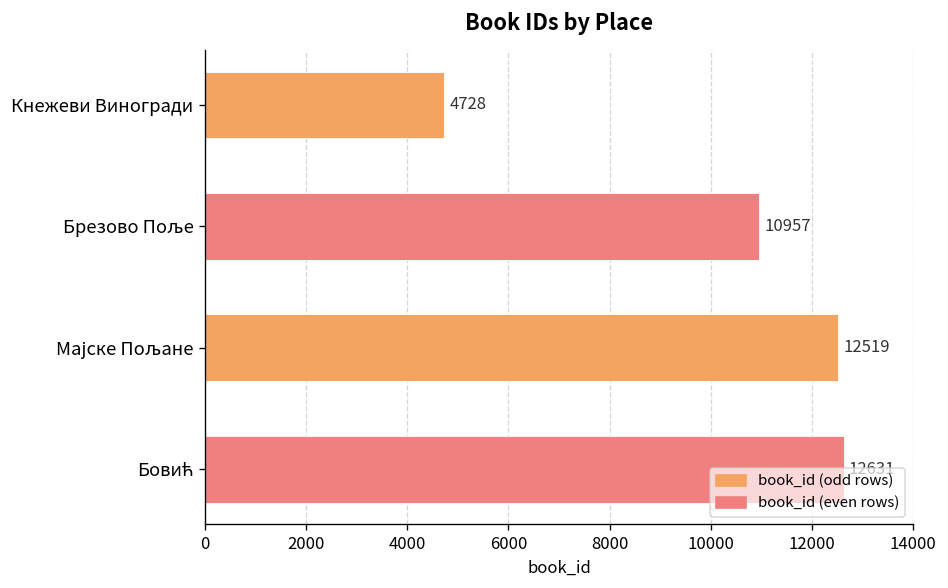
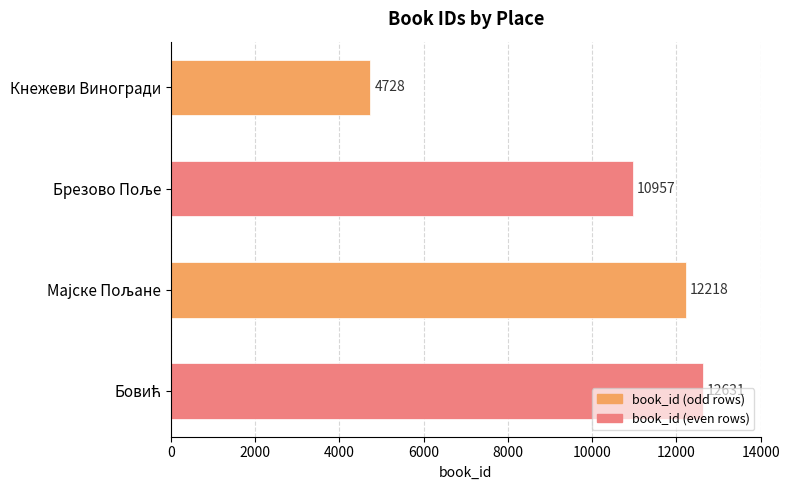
Мајске Пољане: 12519 -> 12218
